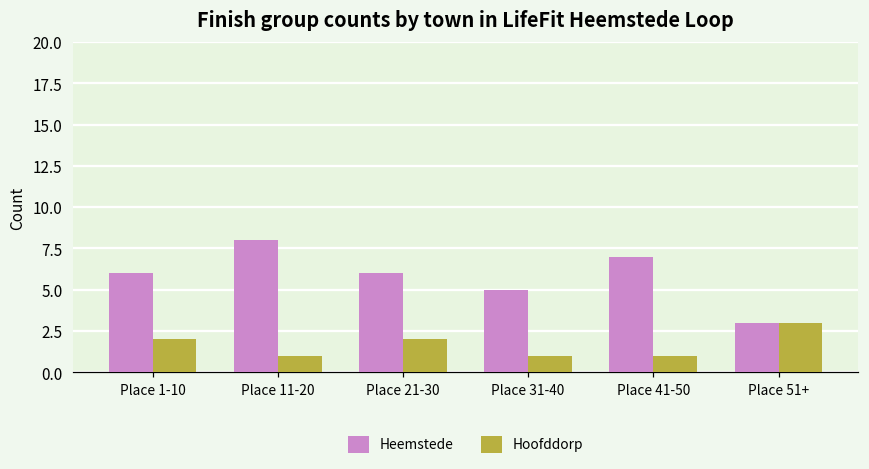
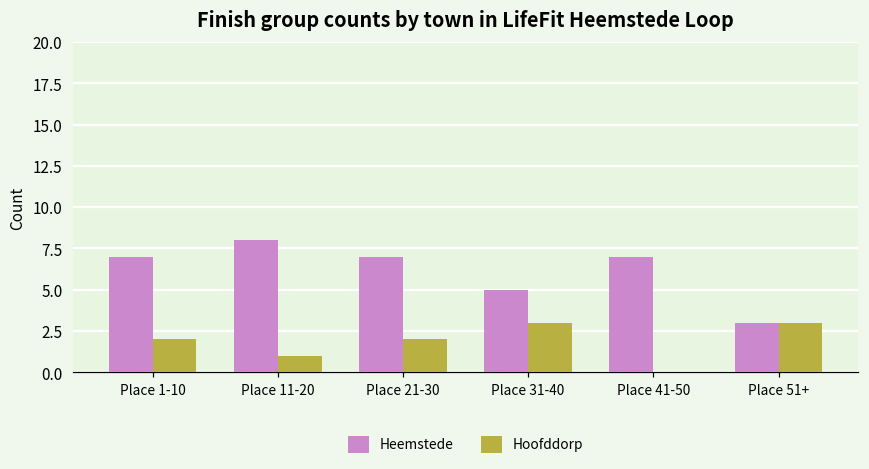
Heemstede, Place 1-10: 6 -> 7
Heemstede, Place 21-30: 6 -> 7
Hoofddorp, Place 31-40: 1 -> 3
Hoofddorp, Place 41-50: 1 -> 0
